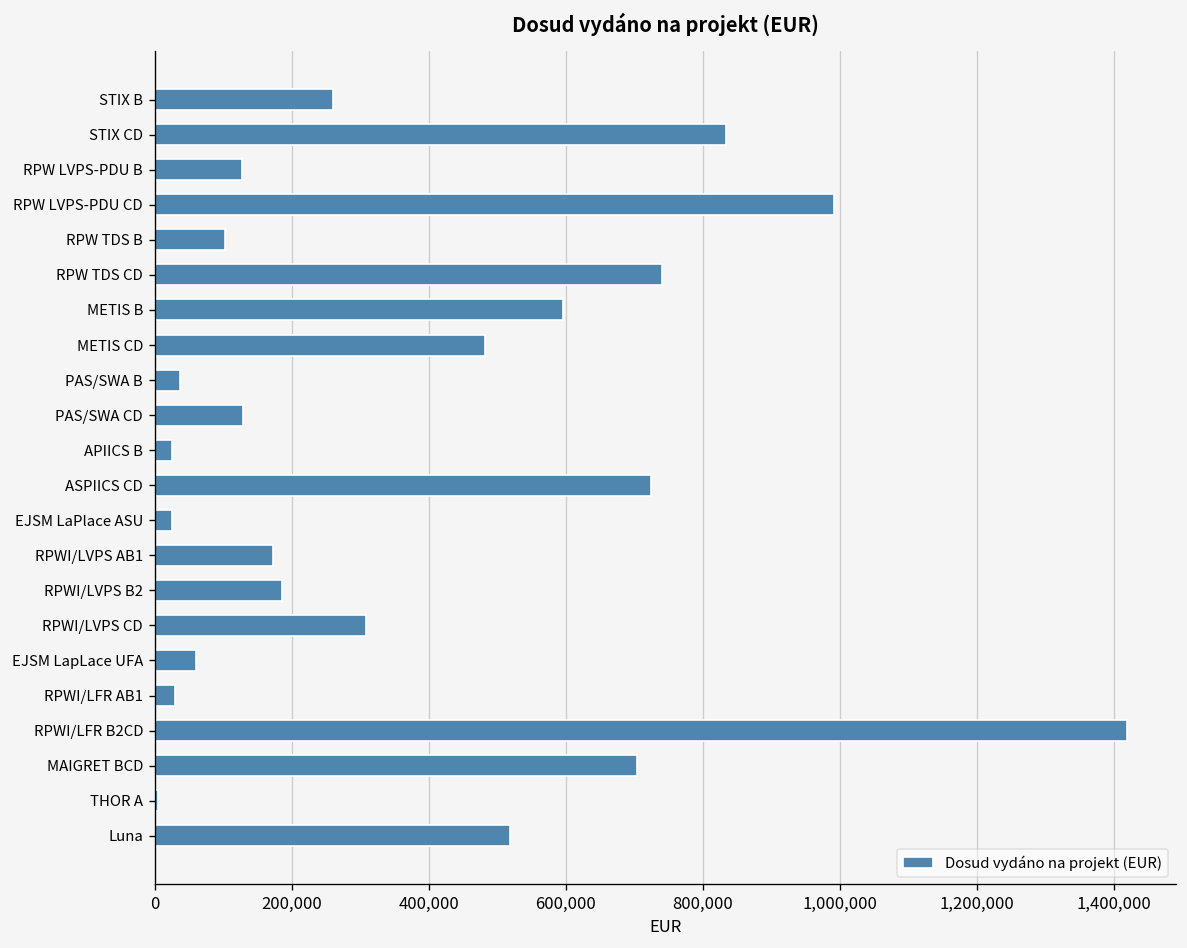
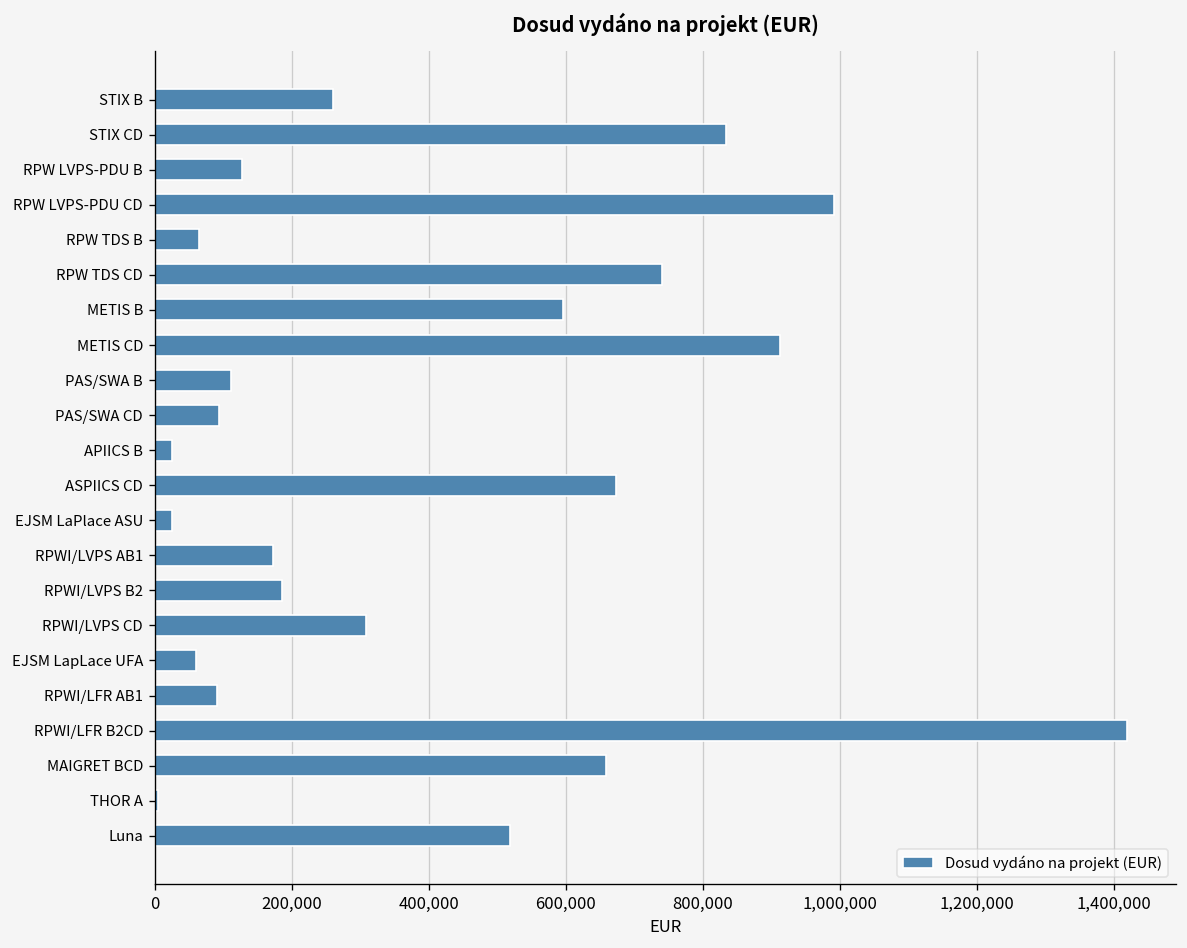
RPW TDS B: 100,000 -> 60,000
METIS CD: 480,000 -> 910,000
PAS/SWA B: 40,000 -> 110,000
PAS/SWA CD: 130,000 -> 90,000
ASPIICS CD: 720,000 -> 670,000
RPWI/LFR AB1: 30,000 -> 90,000
MAIGRET BCD: 700,000 -> 660,000
